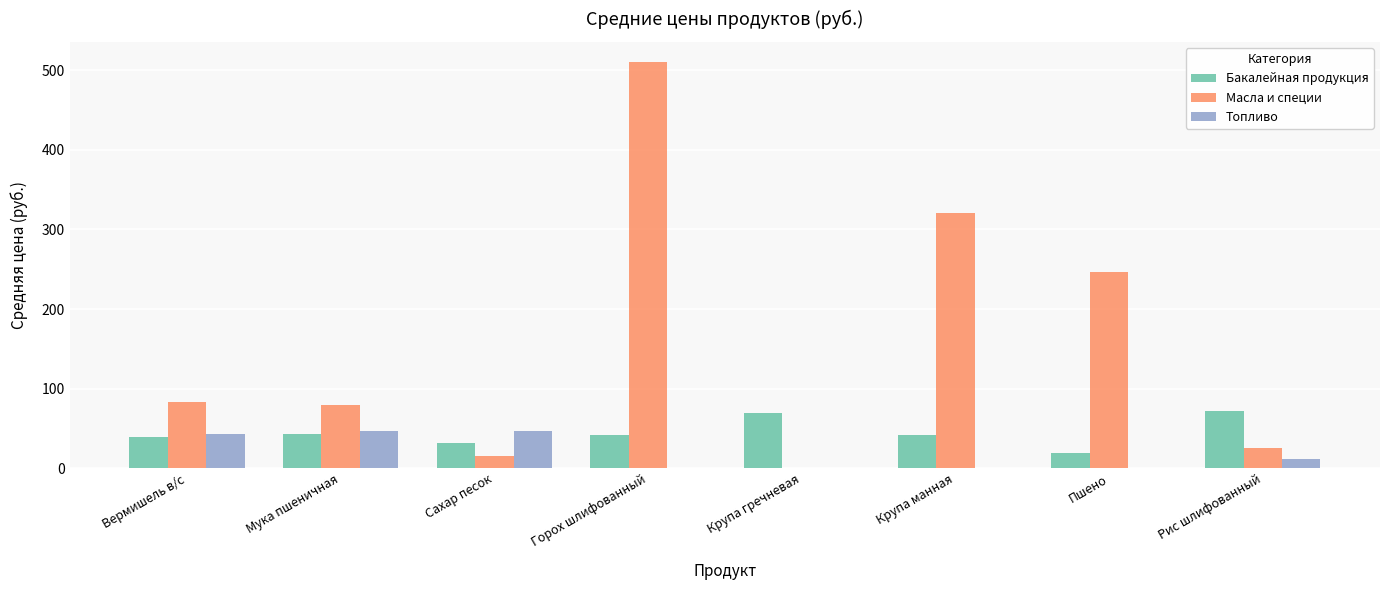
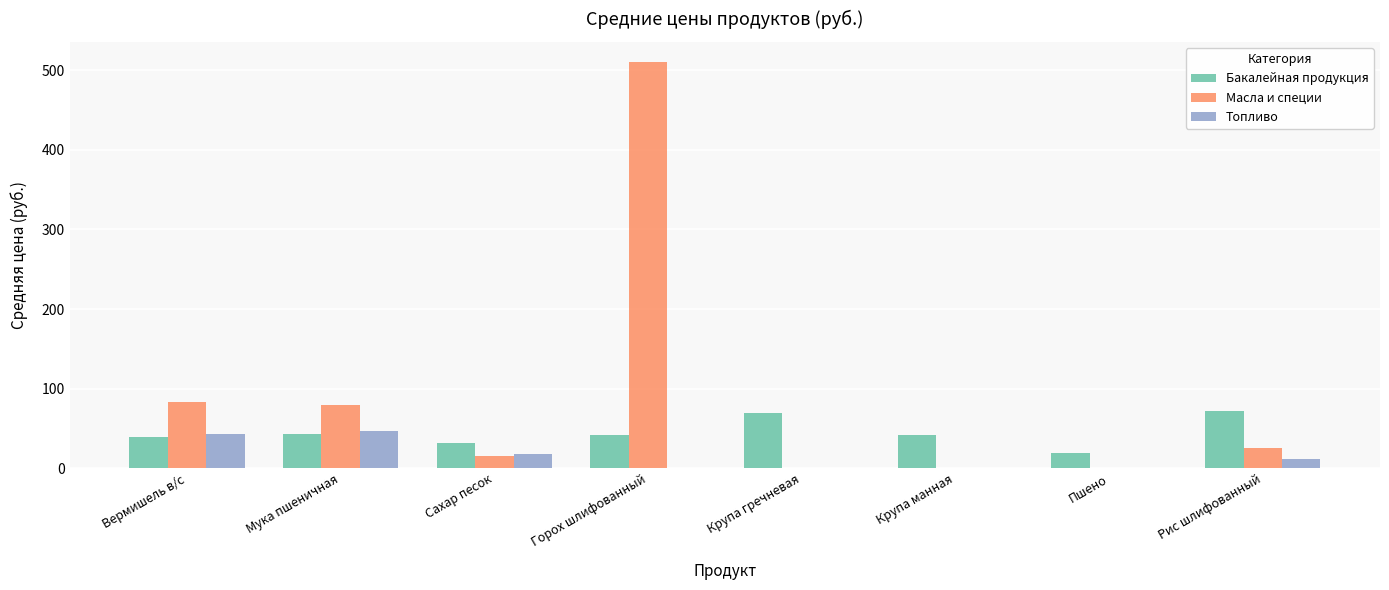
Топливо, Сахар песок: 50 -> 20
Масла и специи, Крупа манная: 320 -> 0
Масла и специи, Пшено: 250 -> 0
